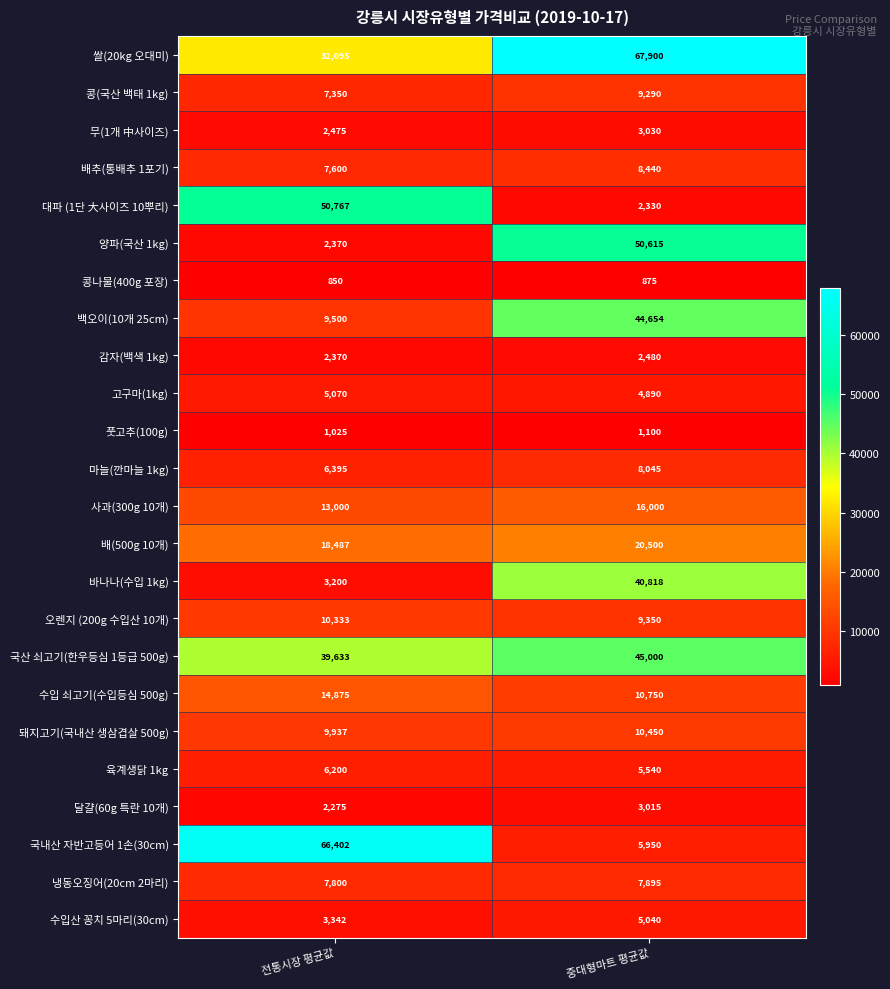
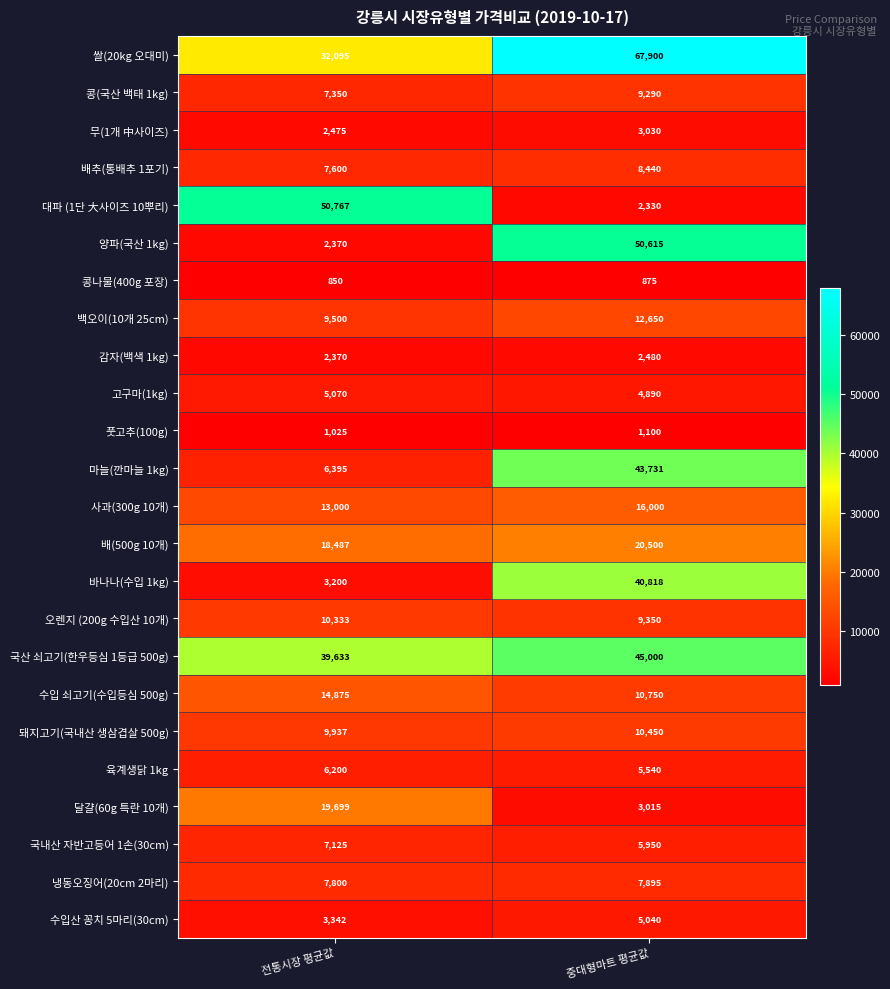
백오이(10개 25cm), 중대형마트 평균값: 44,654 -> 12,650
마늘(깐마늘 1kg), 중대형마트 평균값: 8,045 -> 43,731
달걀(60g 특란 10개), 전통시장 평균값: 2,275 -> 19,699
국내산 자반고등어 1손(30cm), 전통시장 평균값: 66,402 -> 7,125
